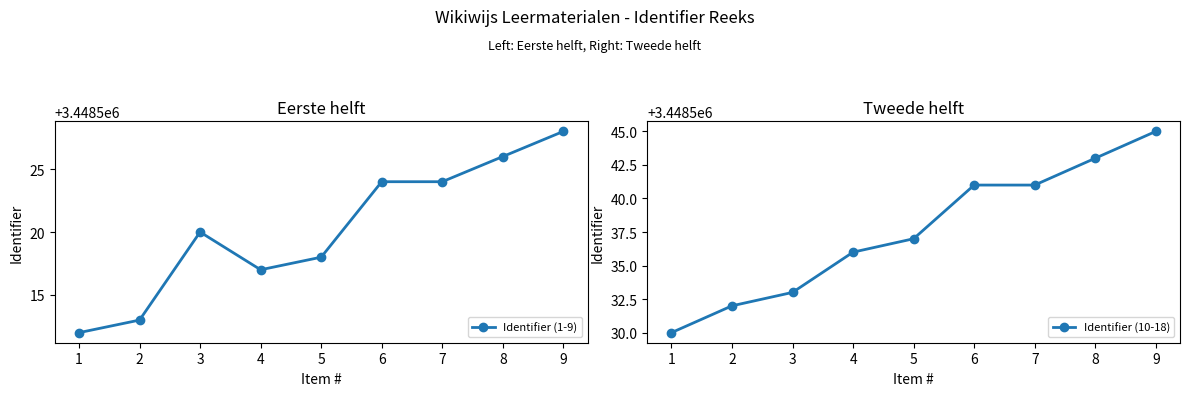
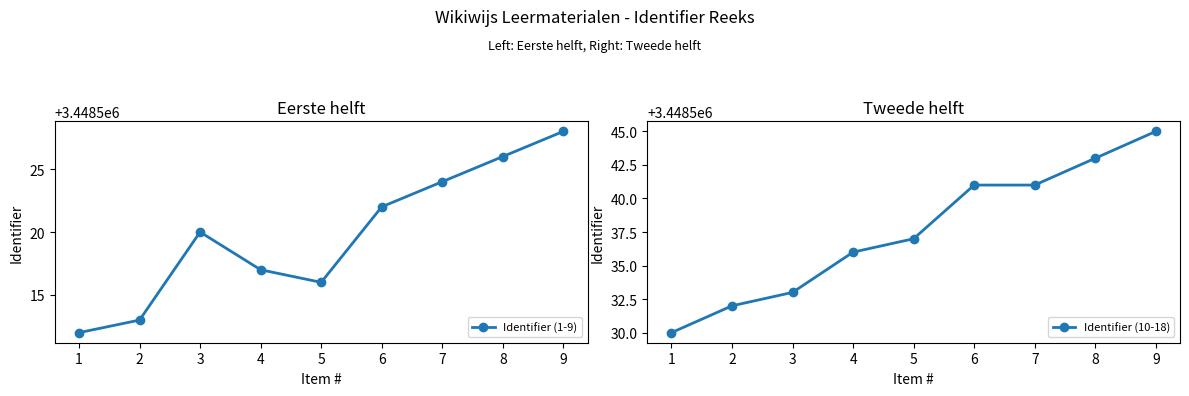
Eerste helft, 5: 3448518 -> 3448516
Eerste helft, 6: 3448524 -> 3448522
